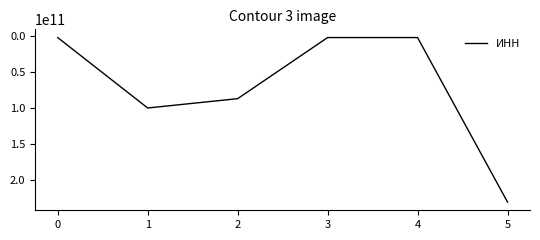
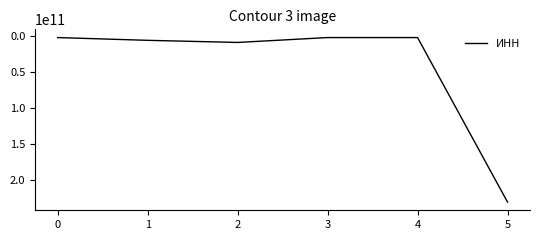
1: 100000000000 -> 10000000000
2: 90000000000 -> 10000000000
